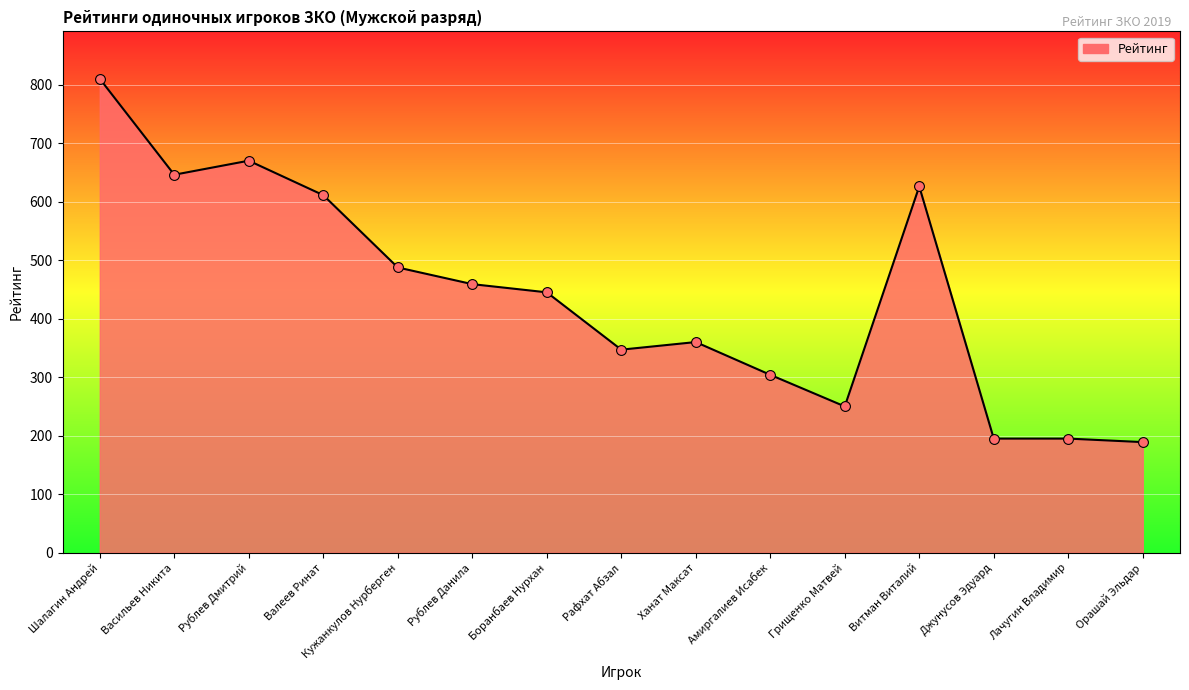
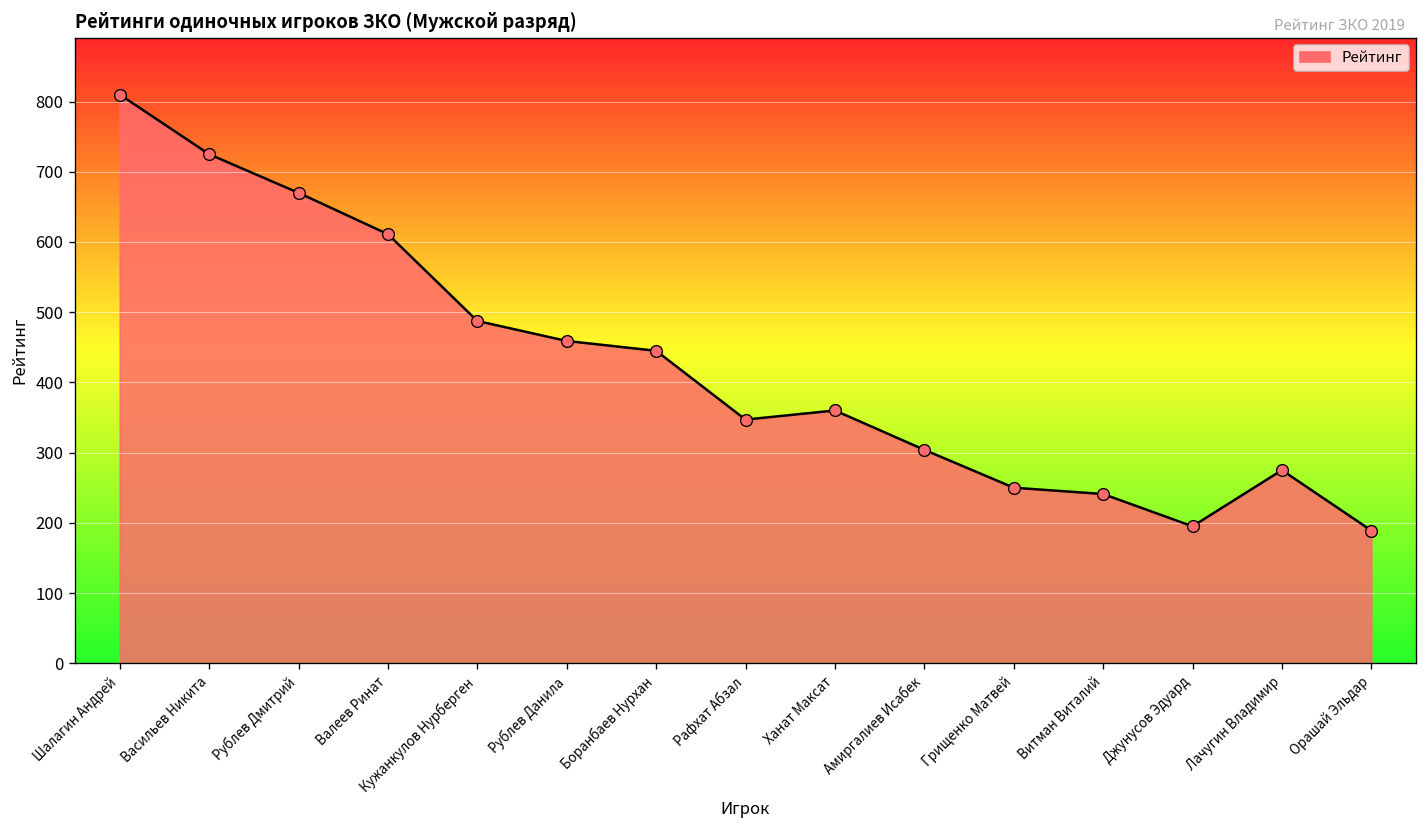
Васильев Никита: 650 -> 730
Витман Виталий: 630 -> 240
Лачугин Владимир: 200 -> 280
